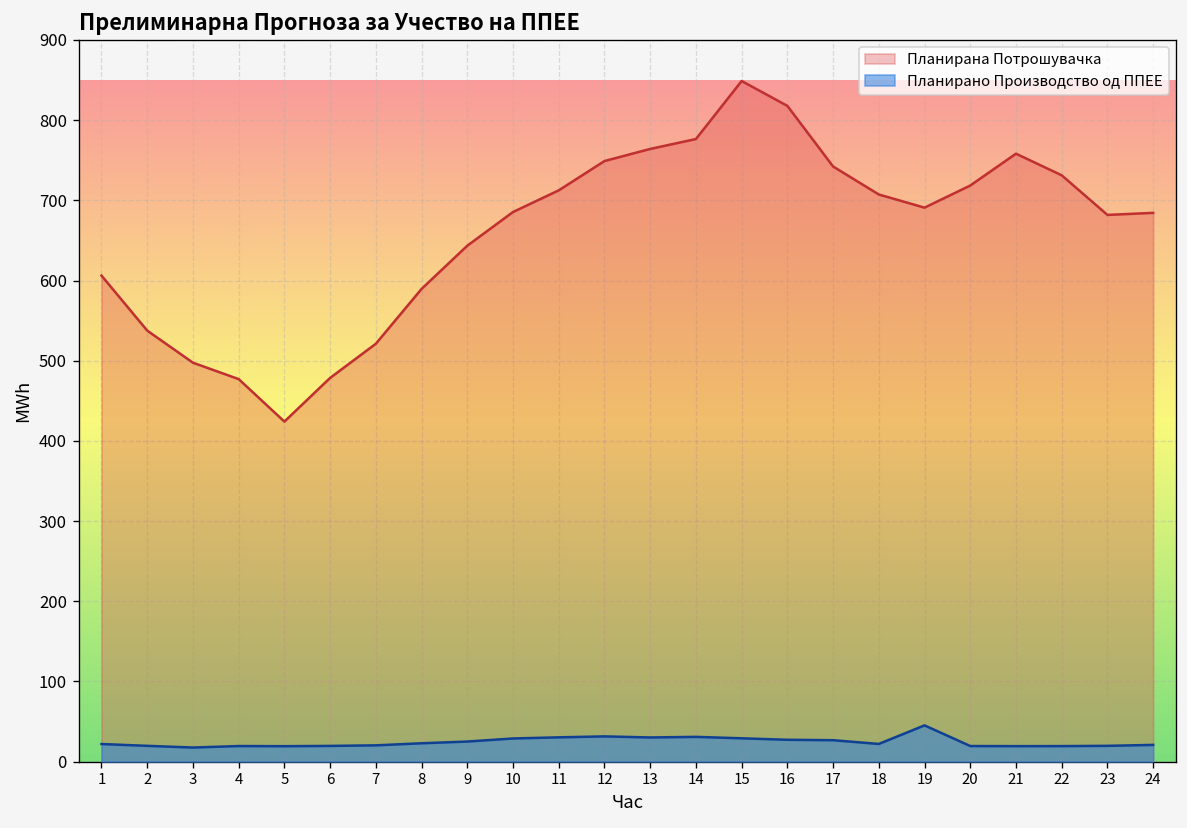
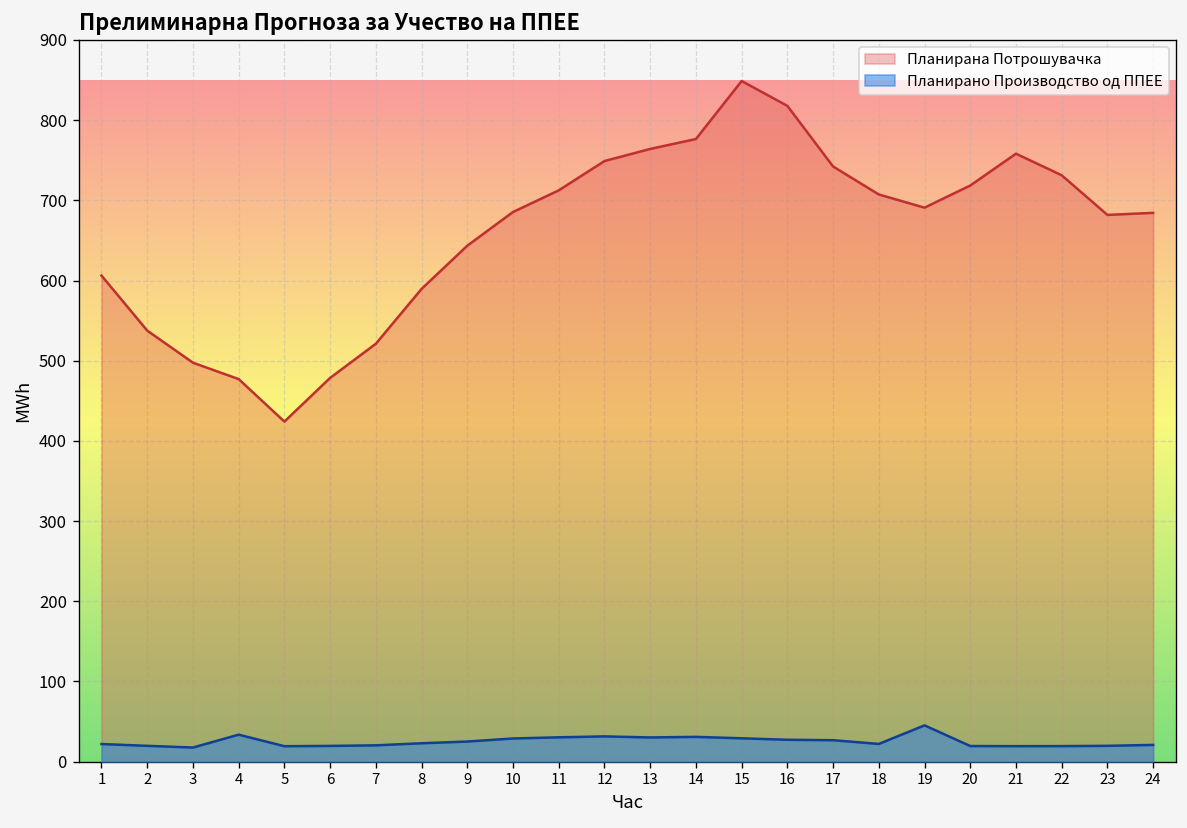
Планирано Производство од ППЕЕ, 4: 20 -> 30
